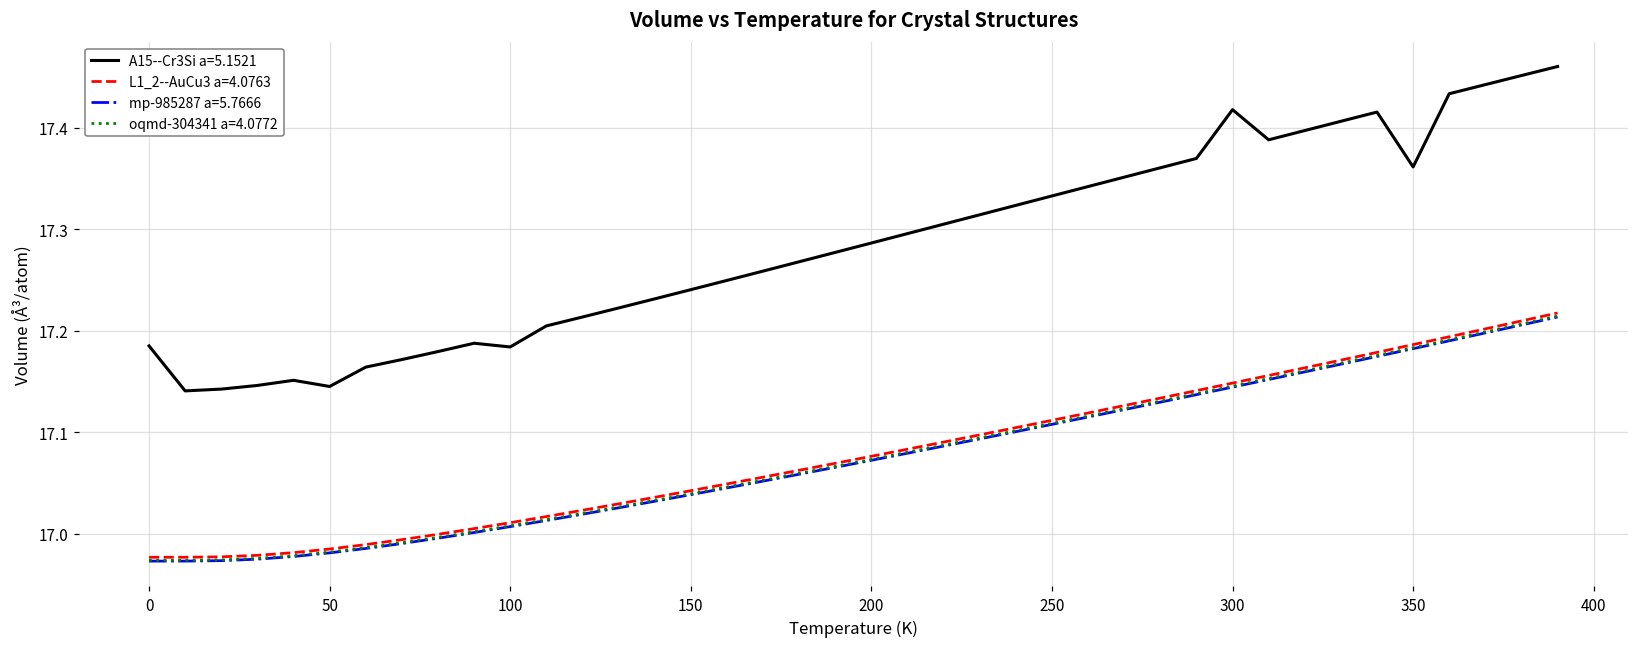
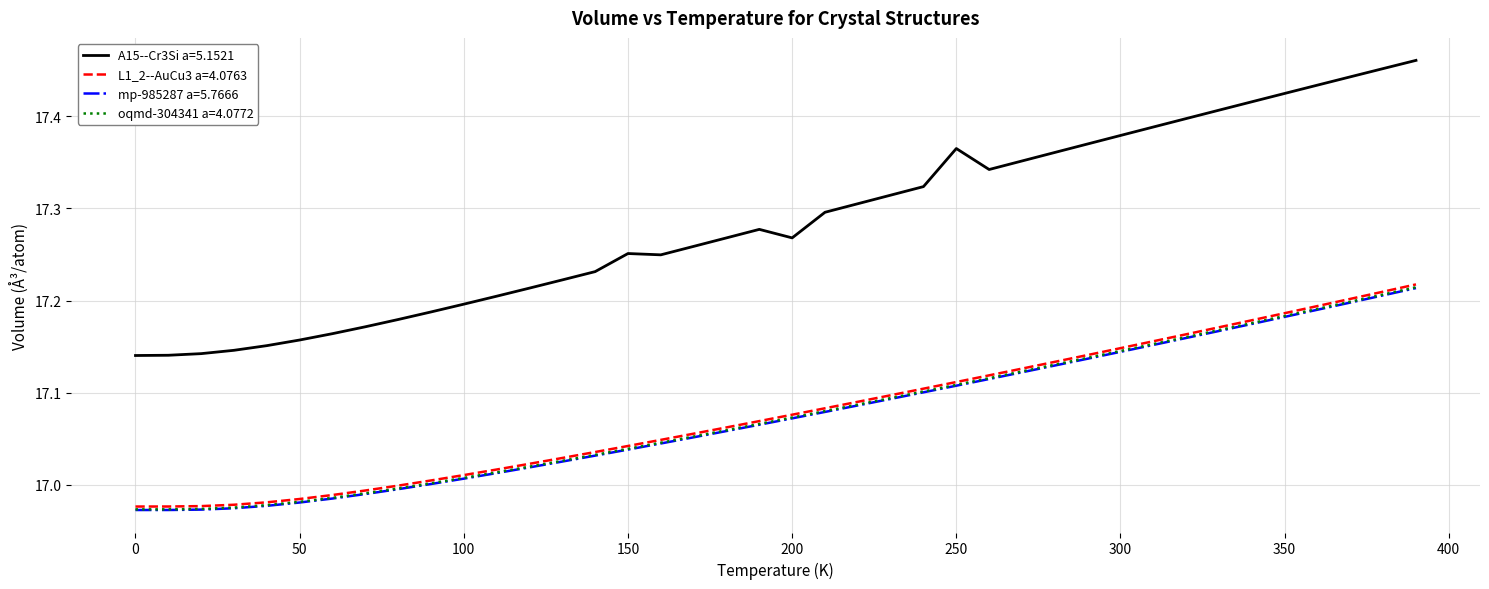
A15--Cr3Si a=5.1521, 0: 17.19 -> 17.14
A15--Cr3Si a=5.1521, 50: 17.15 -> 17.16
A15--Cr3Si a=5.1521, 100: 17.18 -> 17.20
A15--Cr3Si a=5.1521, 150: 17.24 -> 17.25
A15--Cr3Si a=5.1521, 200: 17.29 -> 17.27
A15--Cr3Si a=5.1521, 250: 17.33 -> 17.36
A15--Cr3Si a=5.1521, 300: 17.42 -> 17.38
A15--Cr3Si a=5.1521, 350: 17.36 -> 17.42
